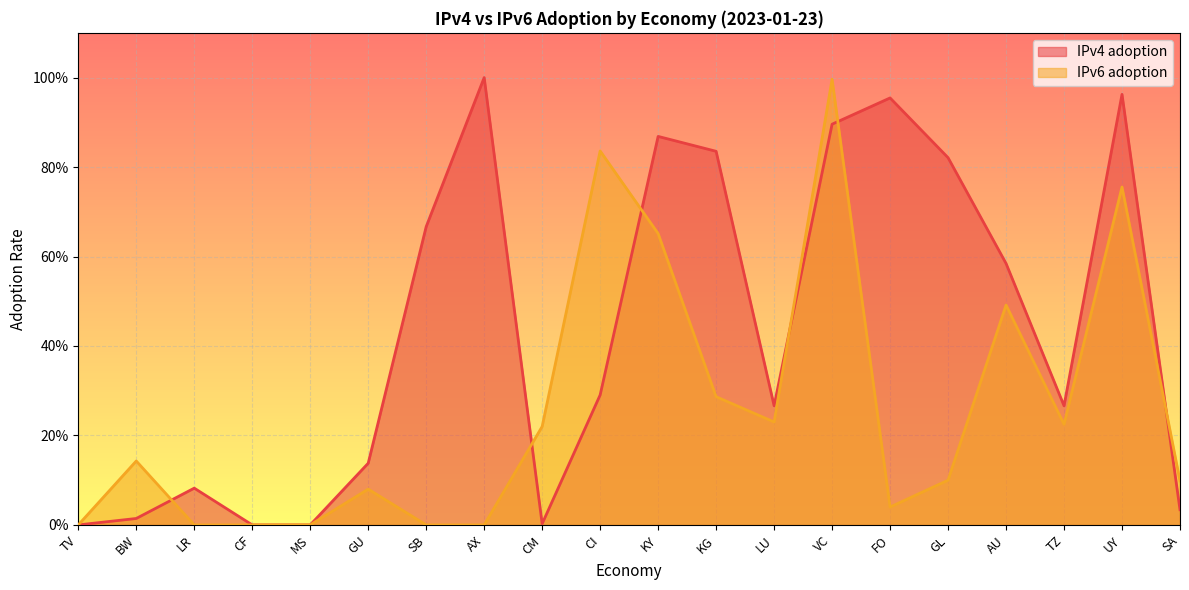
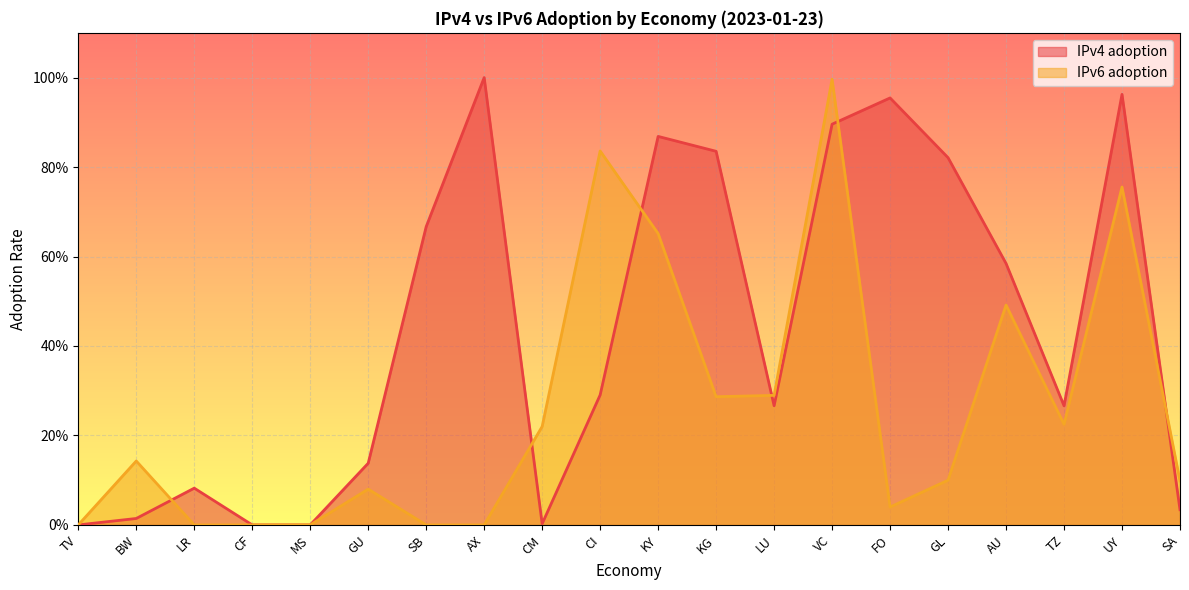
IPv6 adoption, LU: 23% -> 29%
